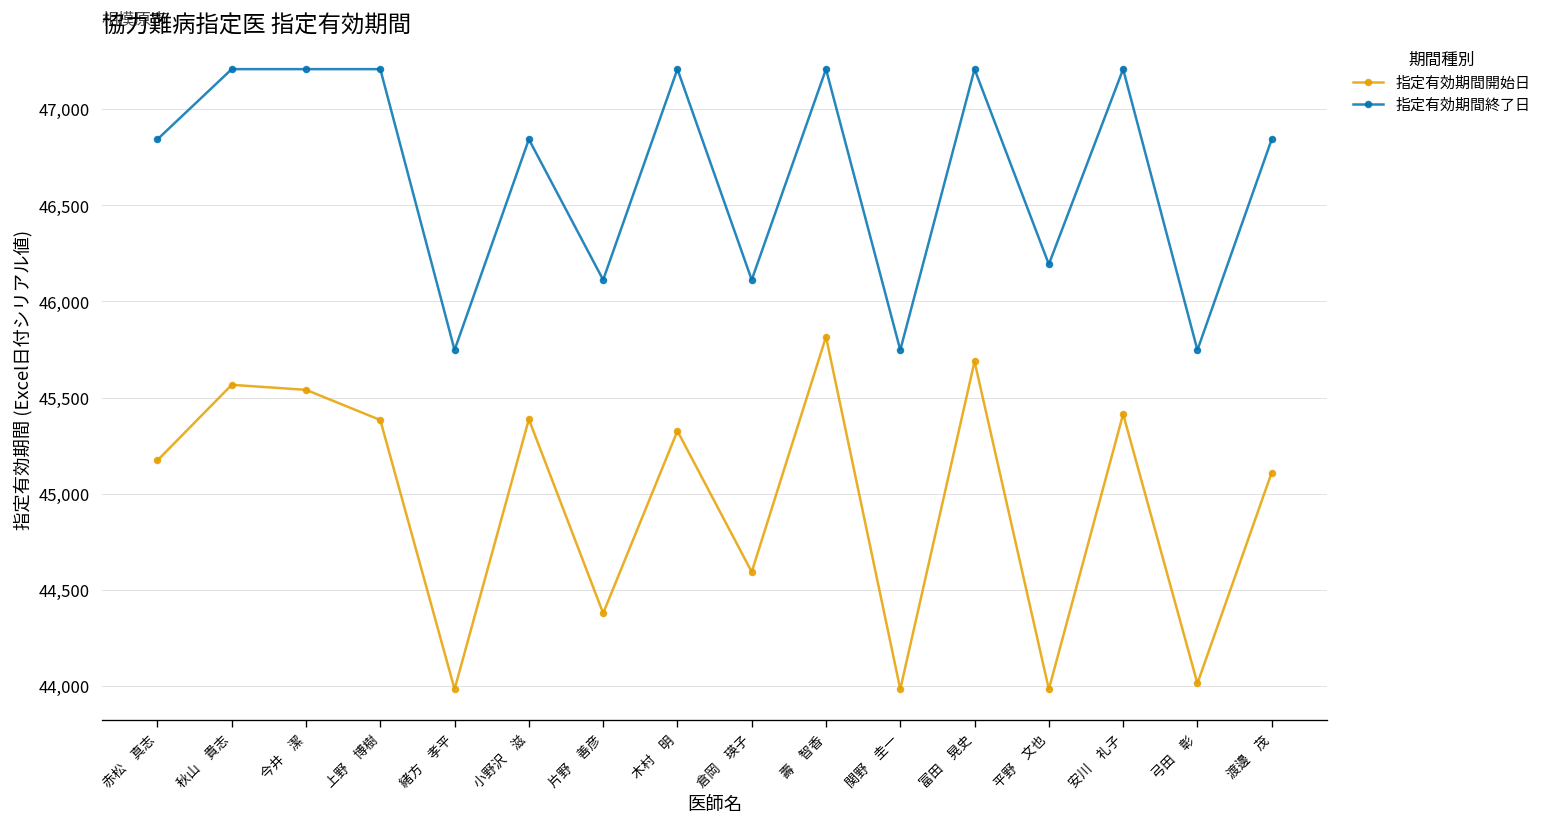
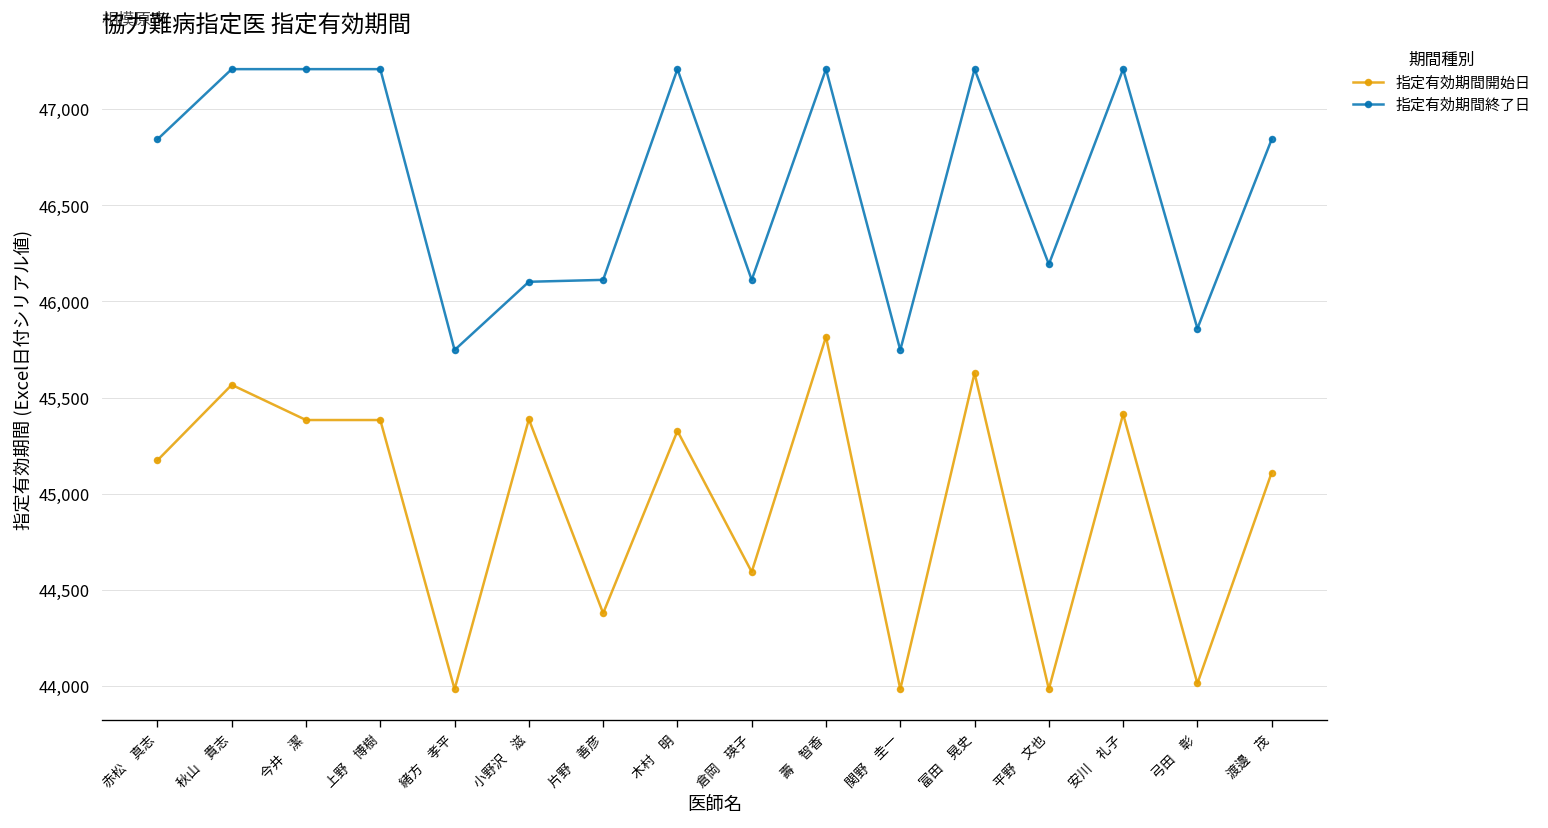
指定有効期間開始日, 今井 潔: 45,540 -> 45,380
指定有効期間終了日, 小野沢 滋: 46,840 -> 46,100
指定有効期間開始日, 富田 晃史: 45,690 -> 45,630
指定有効期間終了日, 弓田 彰: 45,750 -> 45,860
